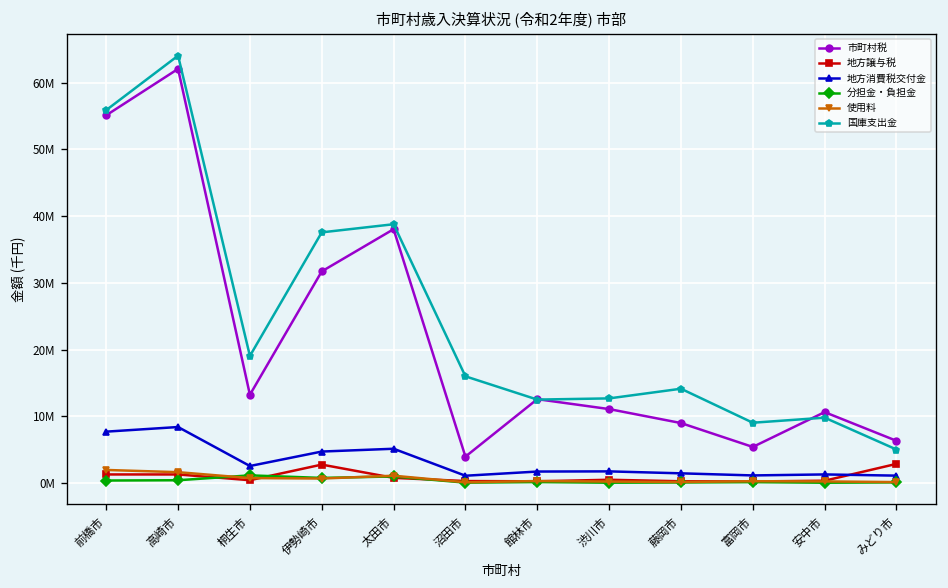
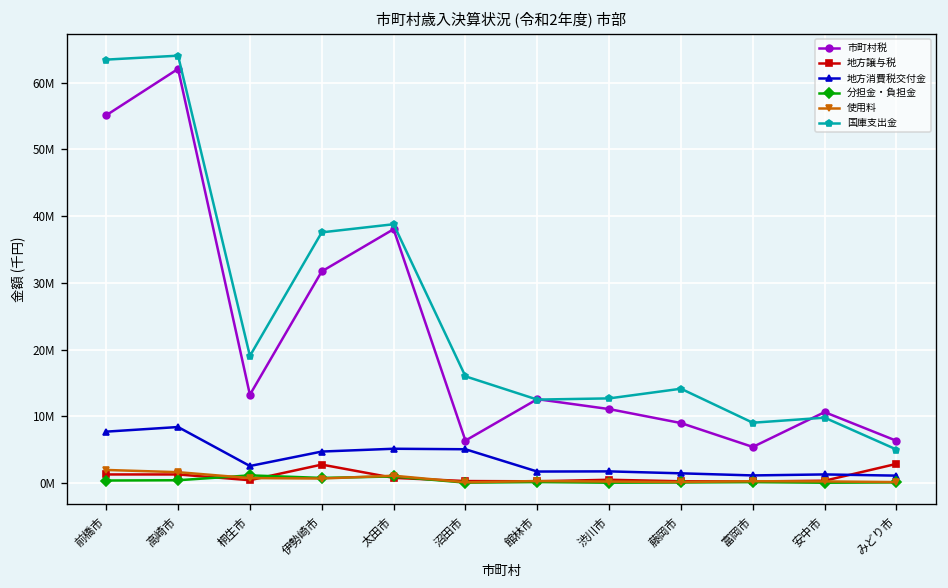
国庫支出金, 前橋市: 56000000 -> 63000000
市町村税, 沼田市: 4000000 -> 6000000
地方消費税交付金, 沼田市: 1000000 -> 5000000
